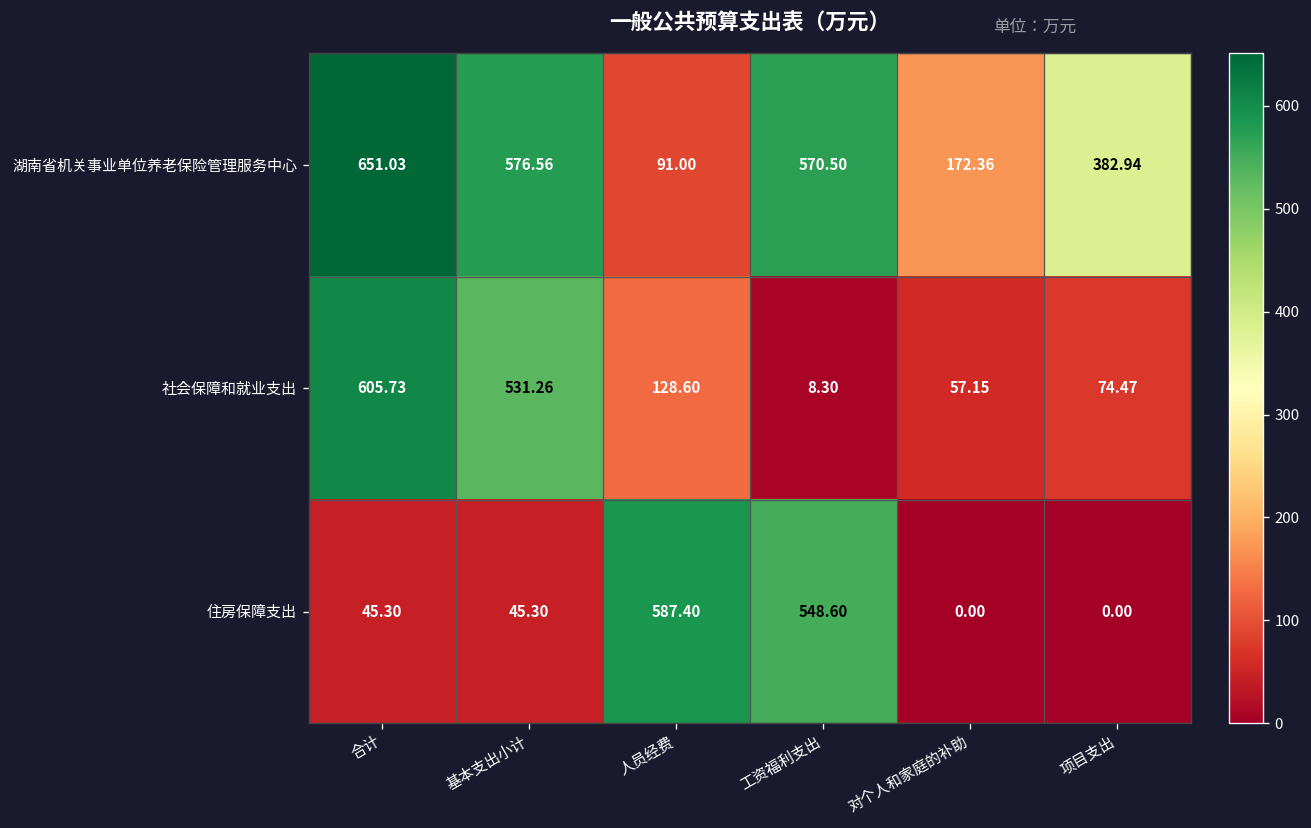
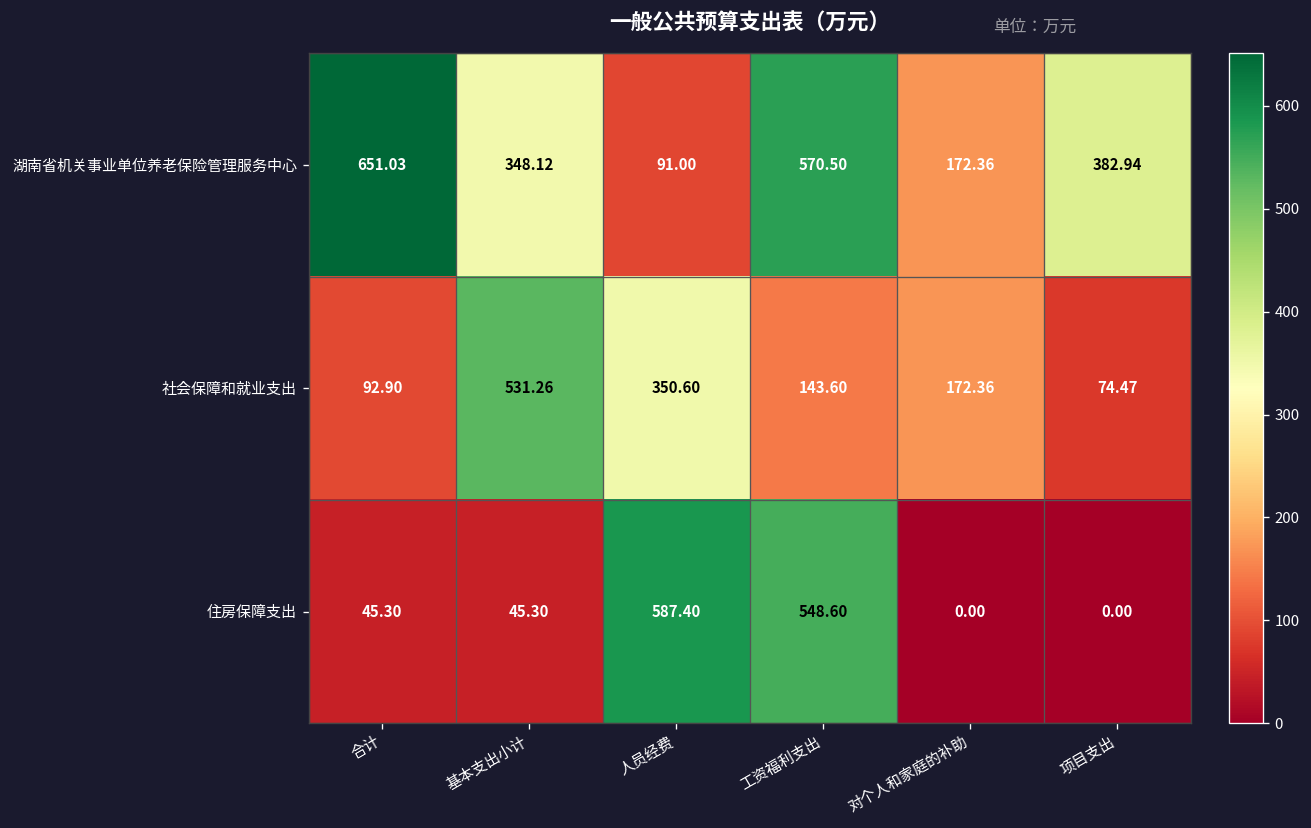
湖南省机关事业单位养老保险管理服务中心, 基本支出小计: 576.56 -> 348.12
社会保障和就业支出, 合计: 605.73 -> 92.90
社会保障和就业支出, 人员经费: 128.60 -> 350.60
社会保障和就业支出, 工资福利支出: 8.30 -> 143.60
社会保障和就业支出, 对个人和家庭的补助: 57.15 -> 172.36
